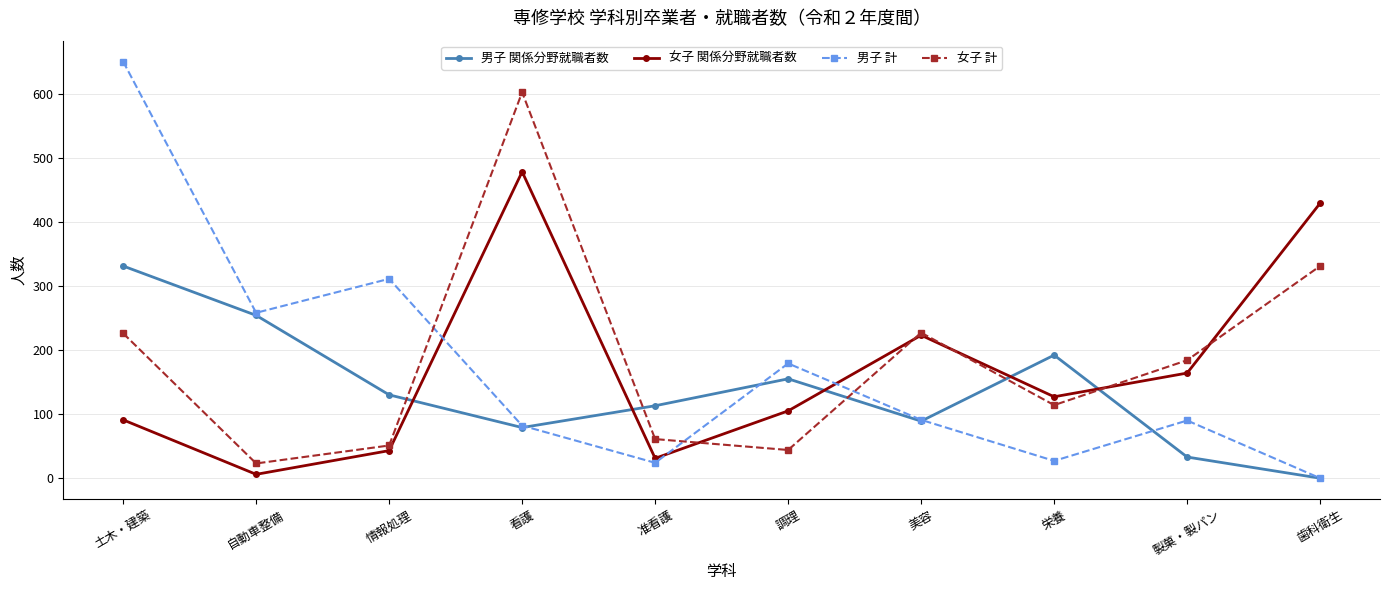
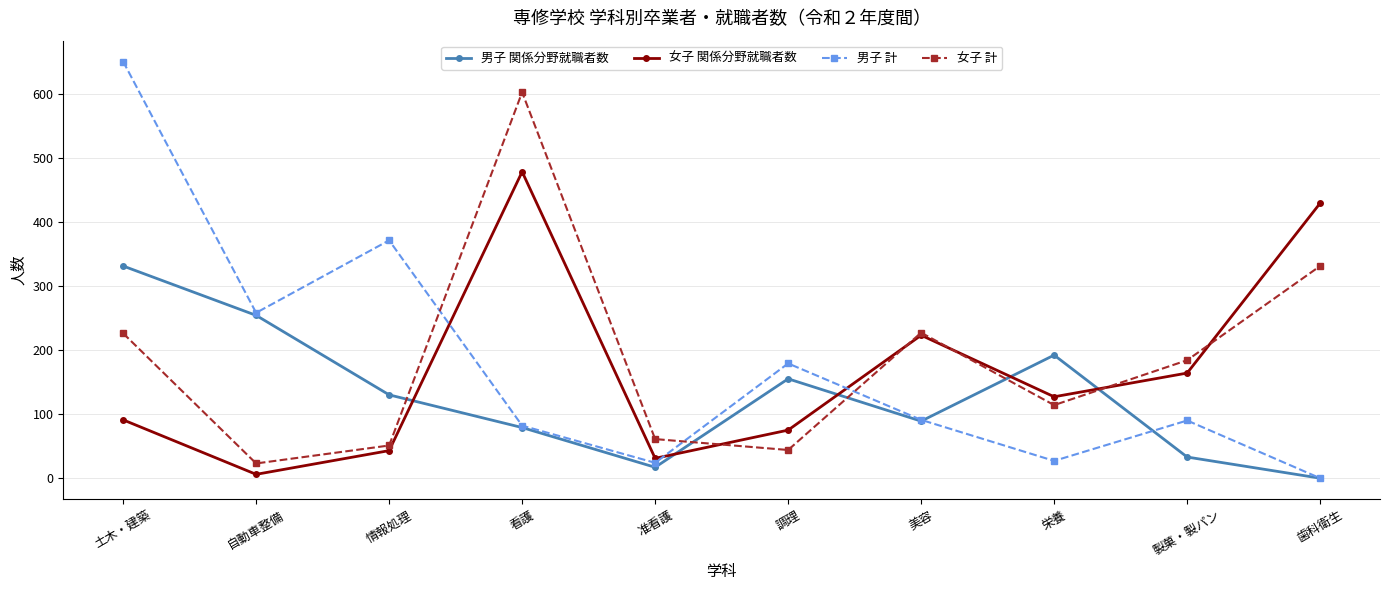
男子 計, 情報処理: 310 -> 370
男子 関係分野就職者数, 准看護: 110 -> 20
女子 関係分野就職者数, 調理: 110 -> 80
